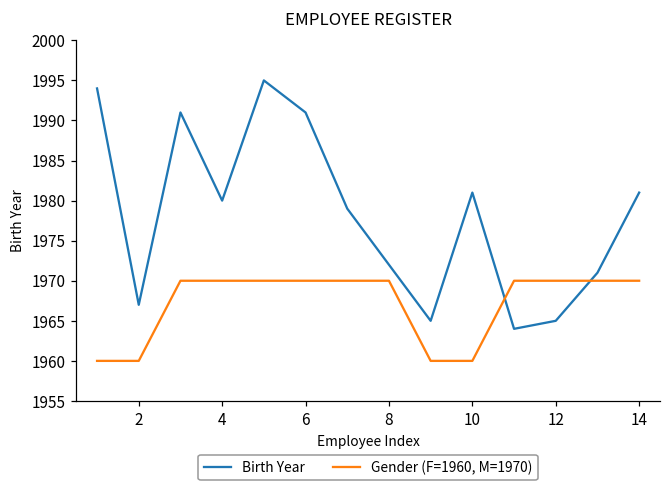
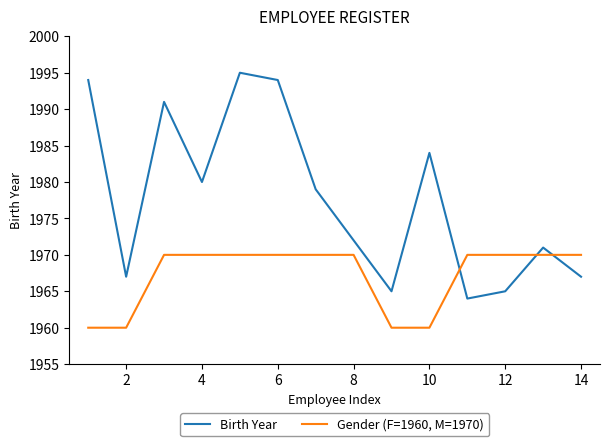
Birth Year, 6: 1991 -> 1994
Birth Year, 10: 1981 -> 1984
Birth Year, 14: 1981 -> 1967
